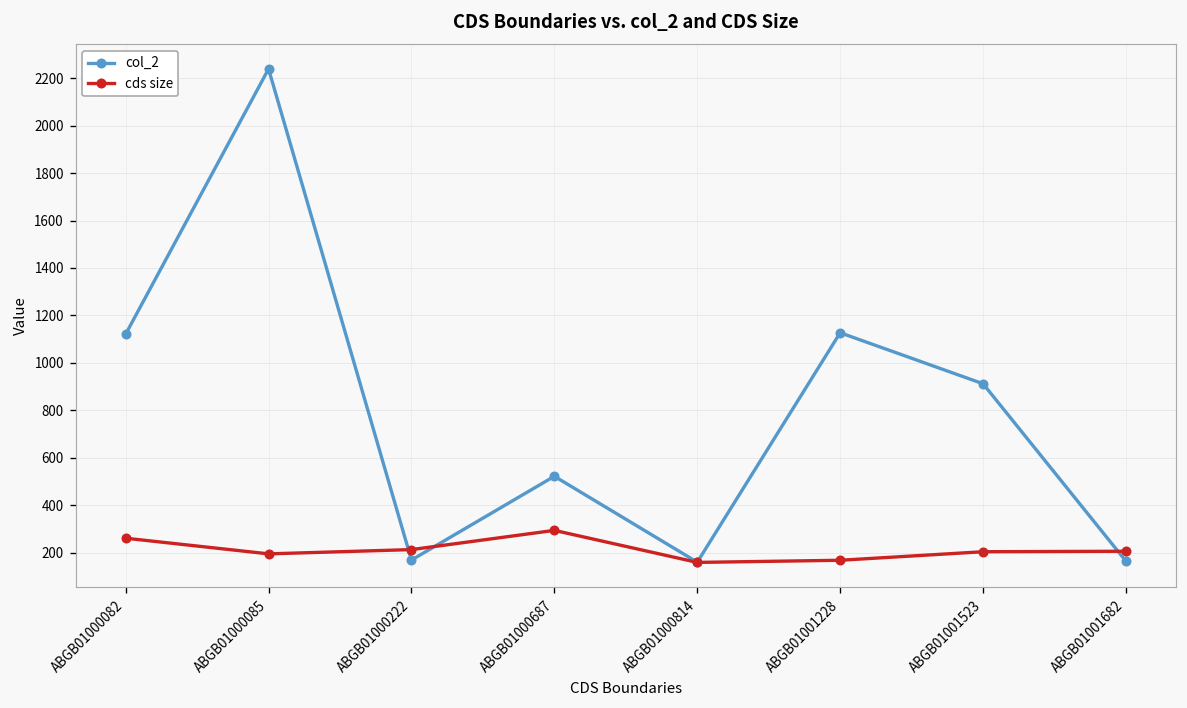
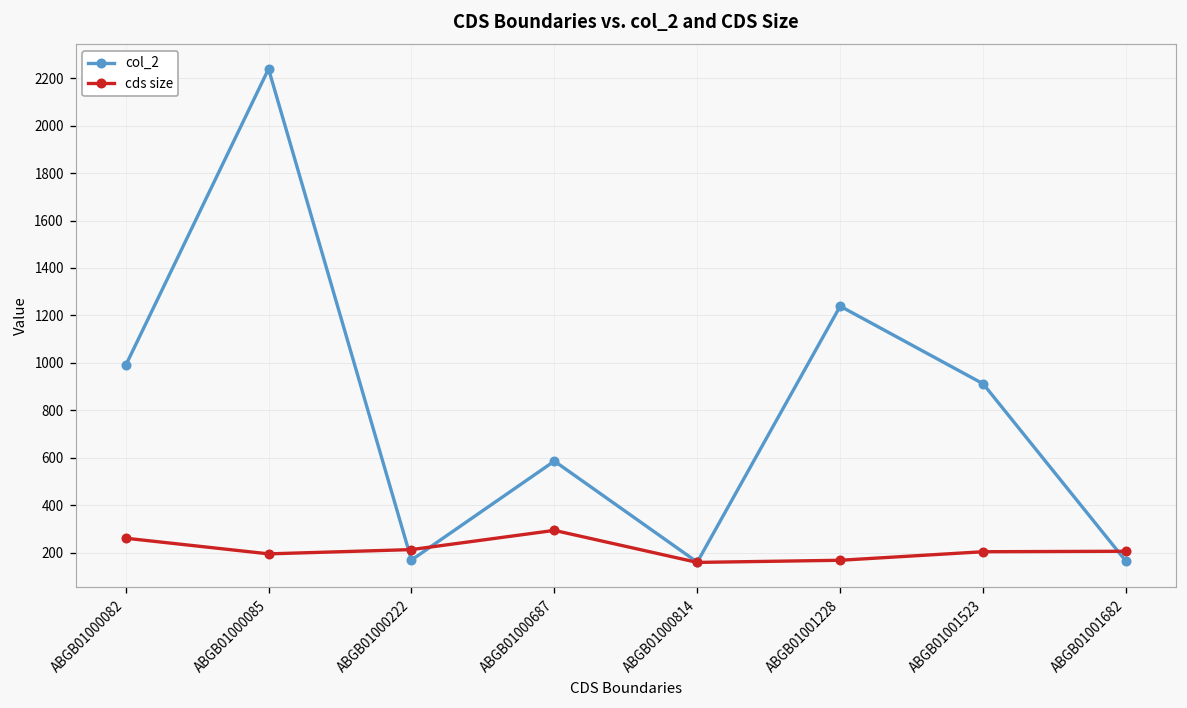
col_2, ABGB01000082: 1120 -> 990
col_2, ABGB01000687: 520 -> 590
col_2, ABGB01001228: 1130 -> 1240
